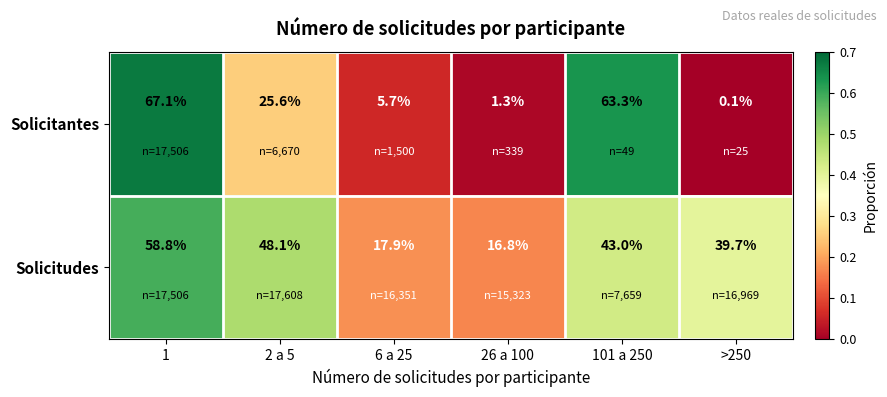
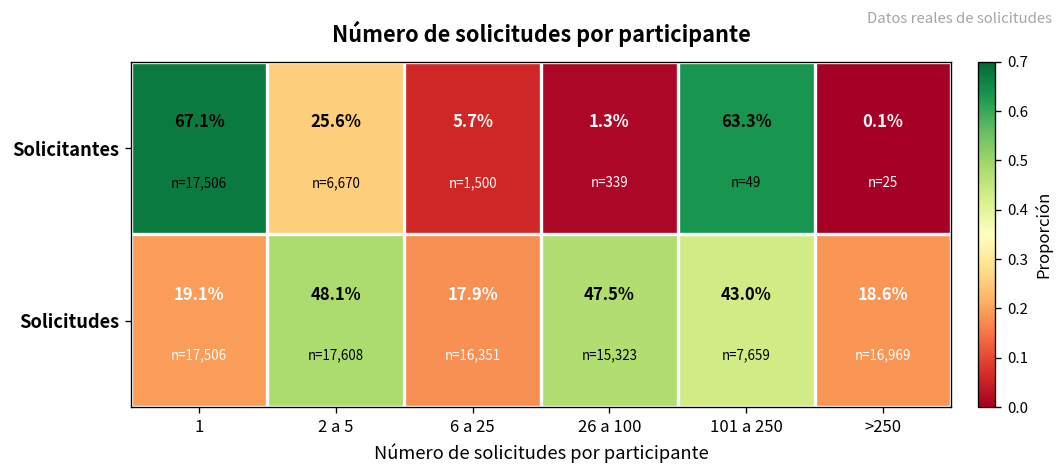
Solicitudes, 1: 58.8% -> 19.1%
Solicitudes, 26 a 100: 16.8% -> 47.5%
Solicitudes, >250: 39.7% -> 18.6%
